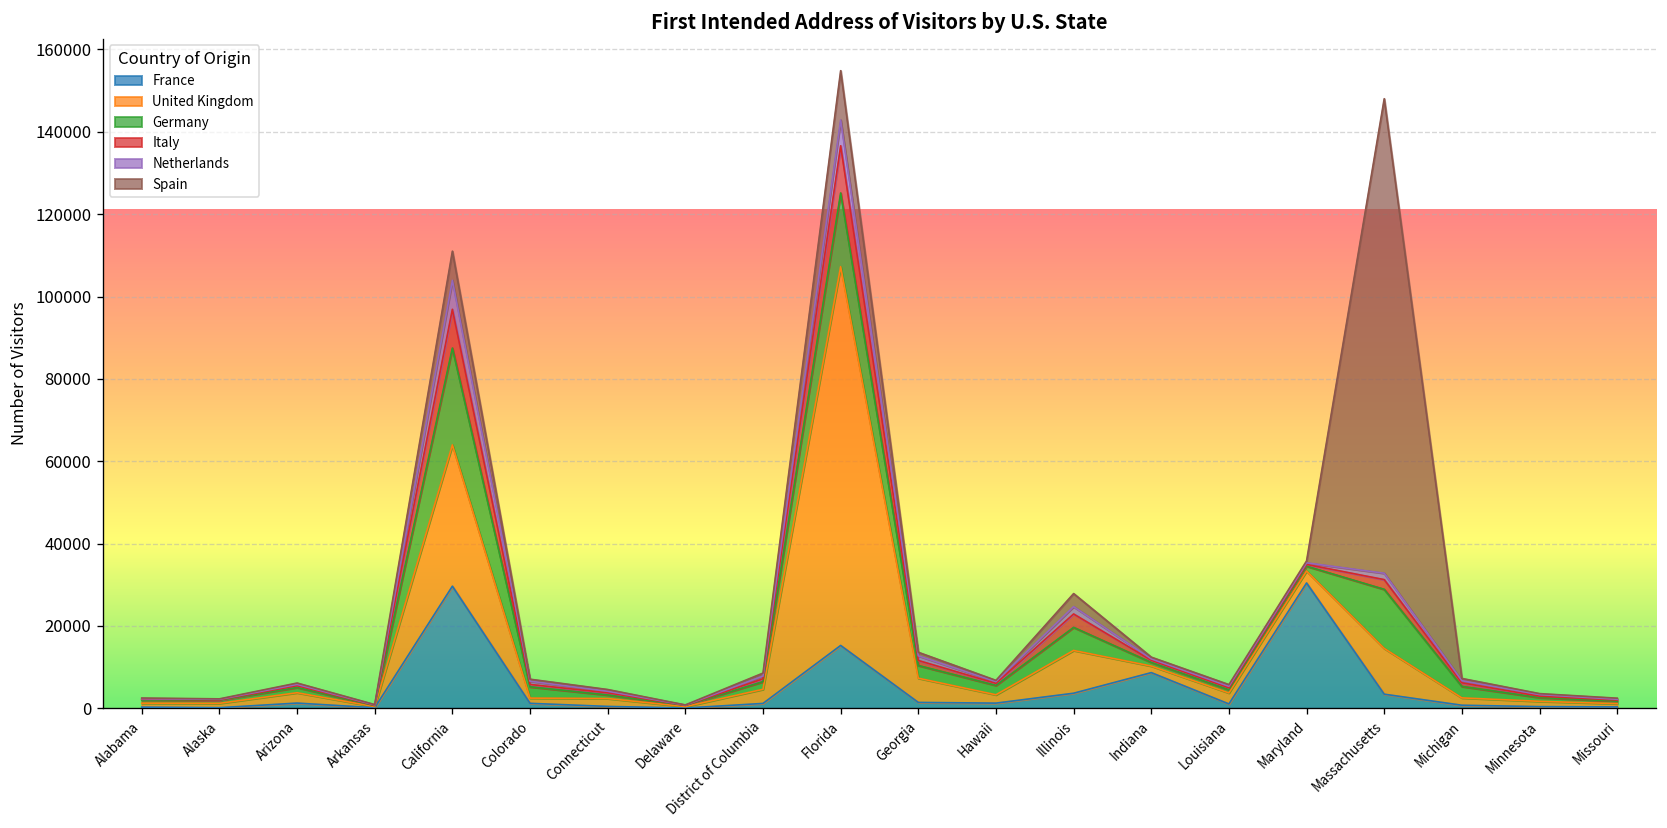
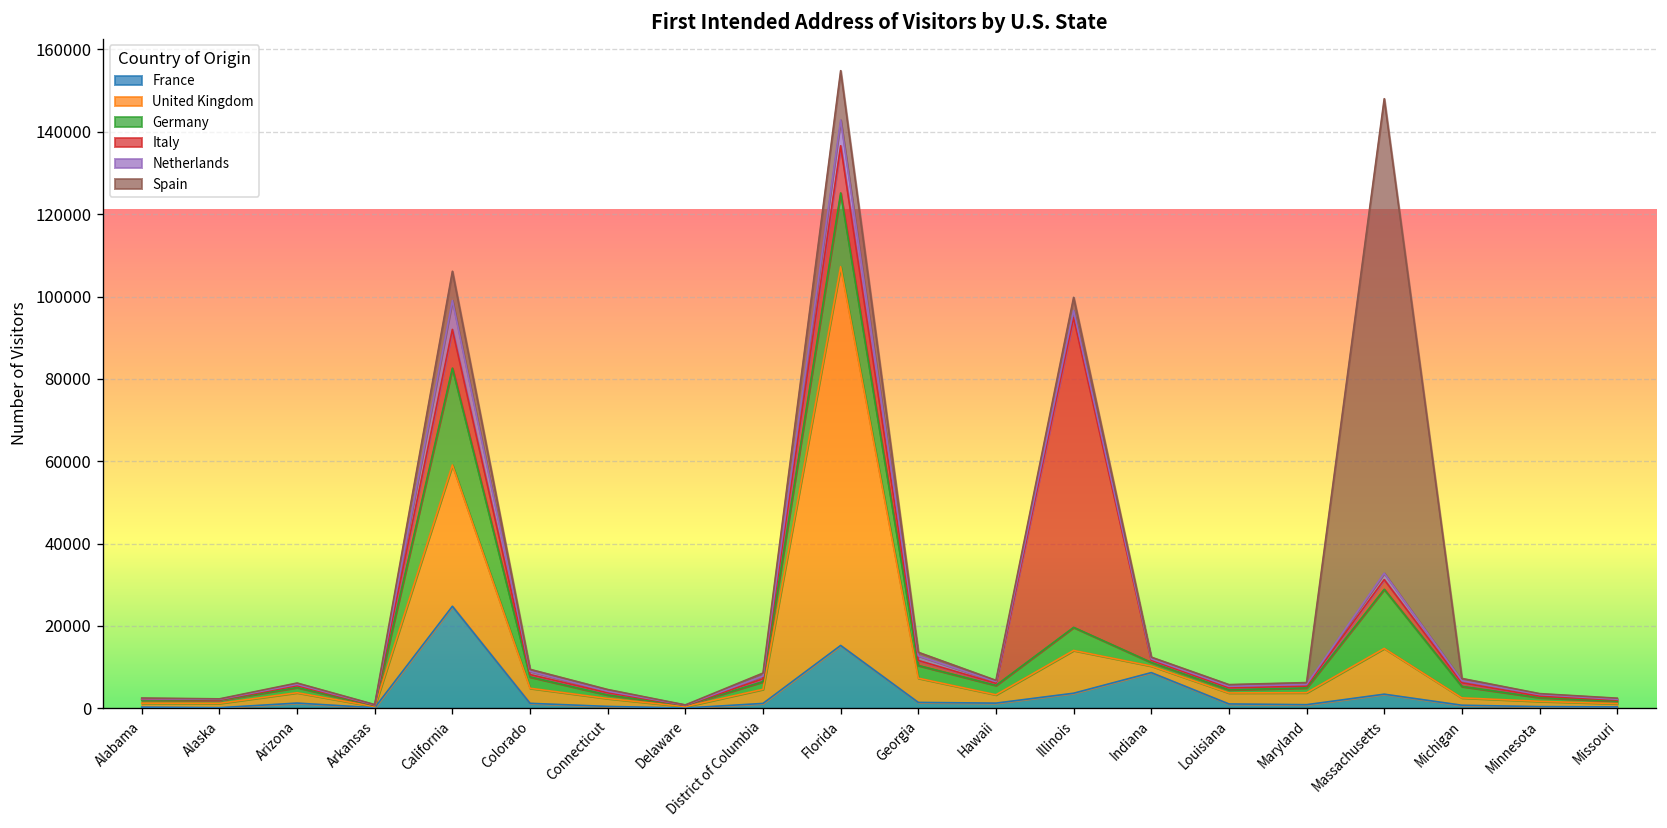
France, California: 30000 -> 25000
United Kingdom, Colorado: 1000 -> 4000
Italy, Illinois: 3000 -> 75000
France, Maryland: 30000 -> 1000
